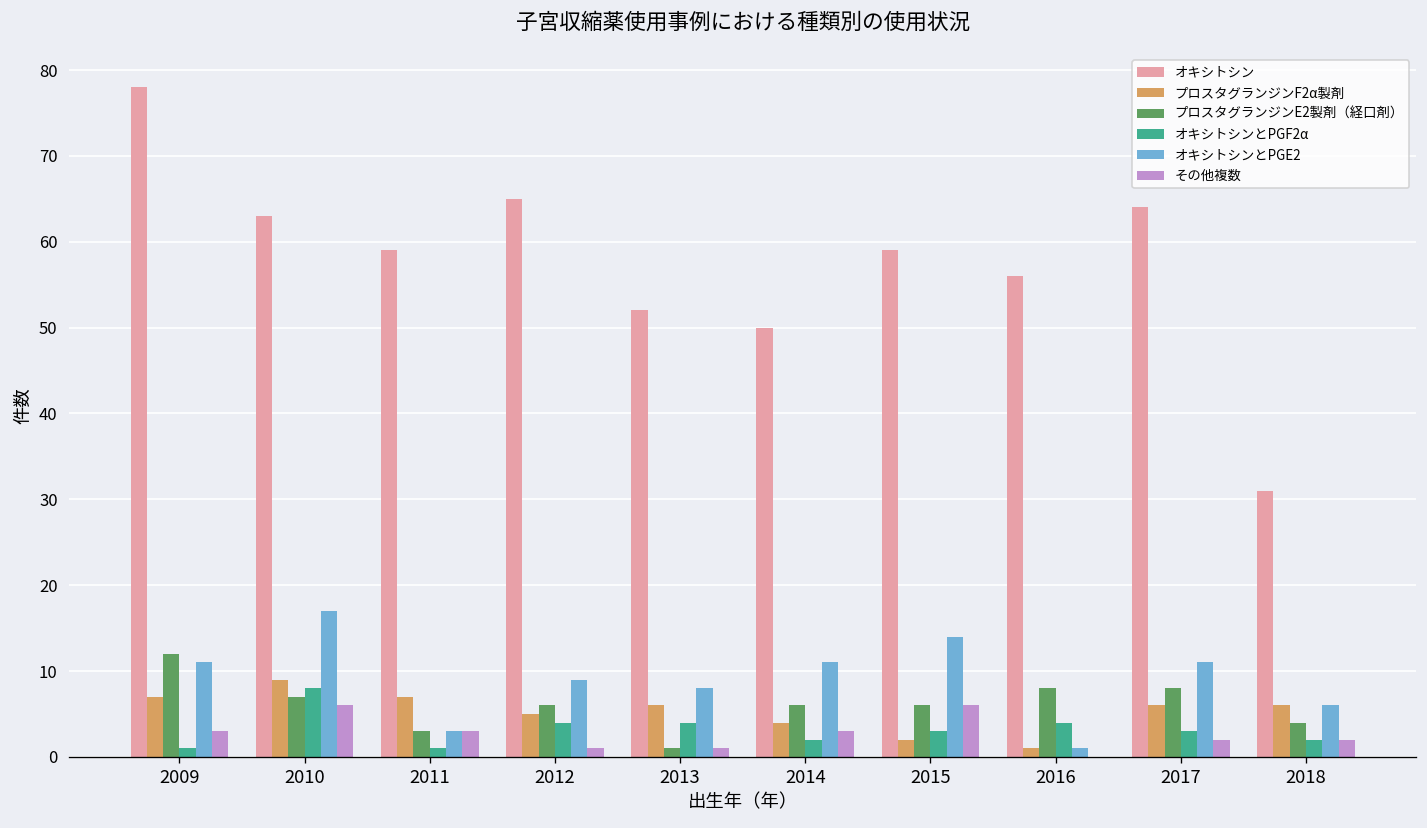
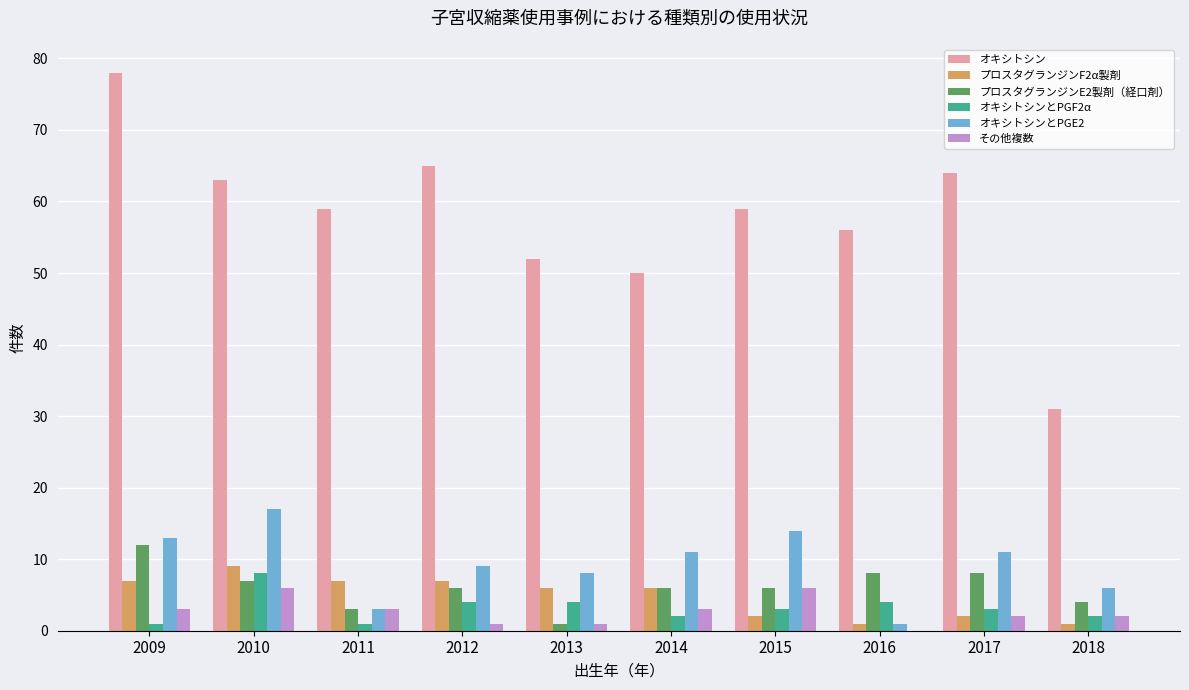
オキシトシンとPGE2, 2009: 11 -> 13
プロスタグランジンF2α製剤, 2012: 5 -> 7
プロスタグランジンF2α製剤, 2014: 4 -> 6
プロスタグランジンF2α製剤, 2017: 6 -> 2
プロスタグランジンF2α製剤, 2018: 6 -> 1
